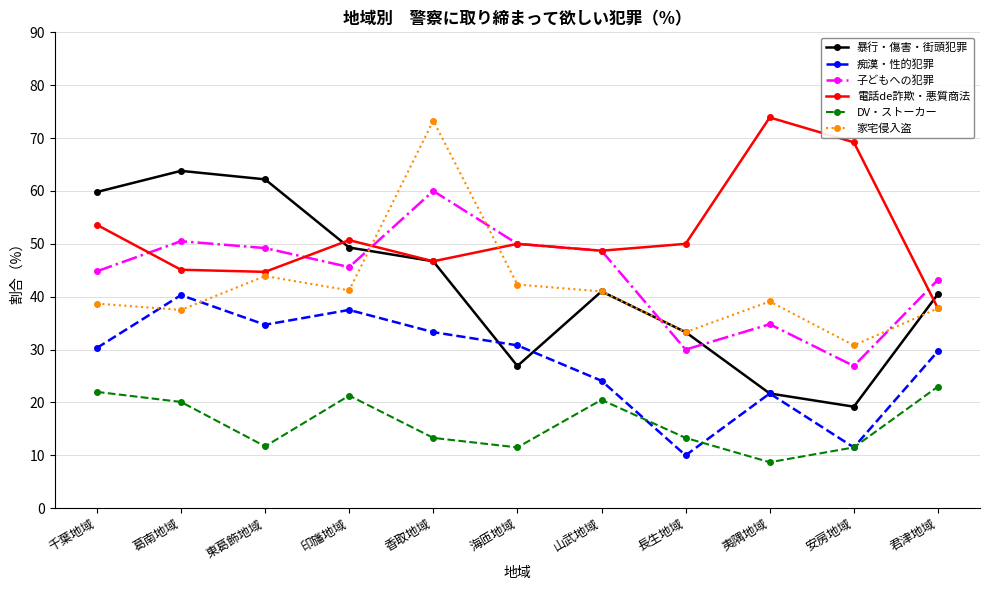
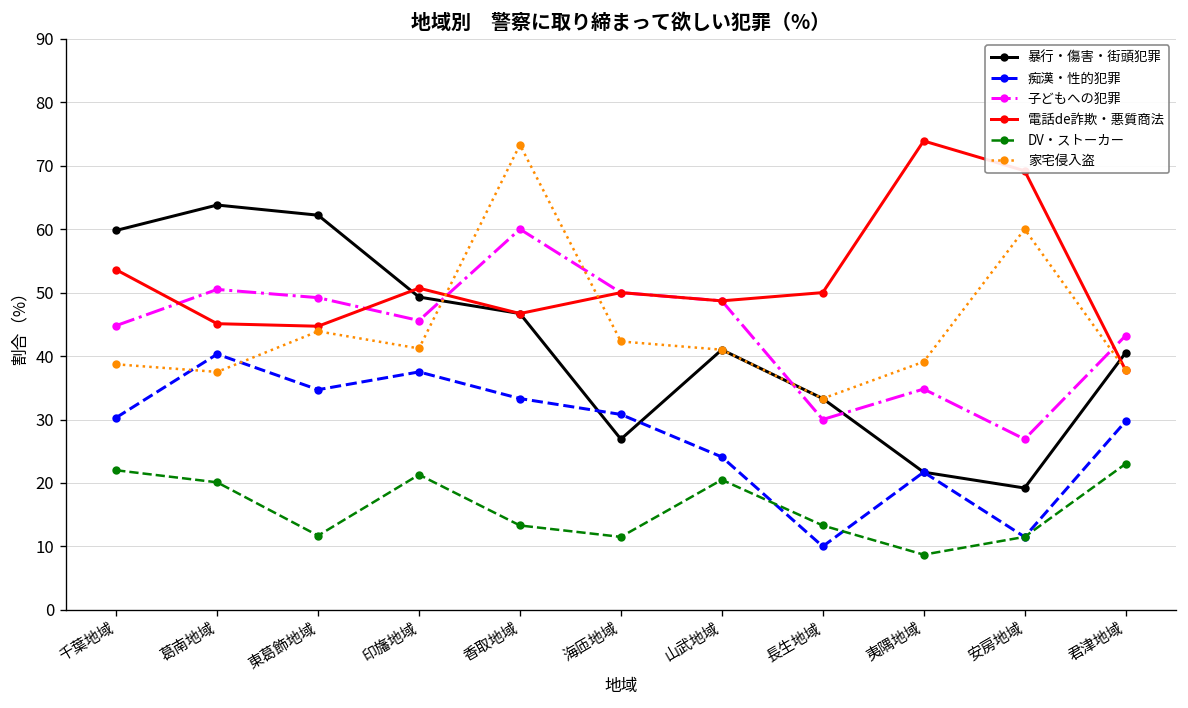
家宅侵入盗, 安房地域: 31 -> 60
